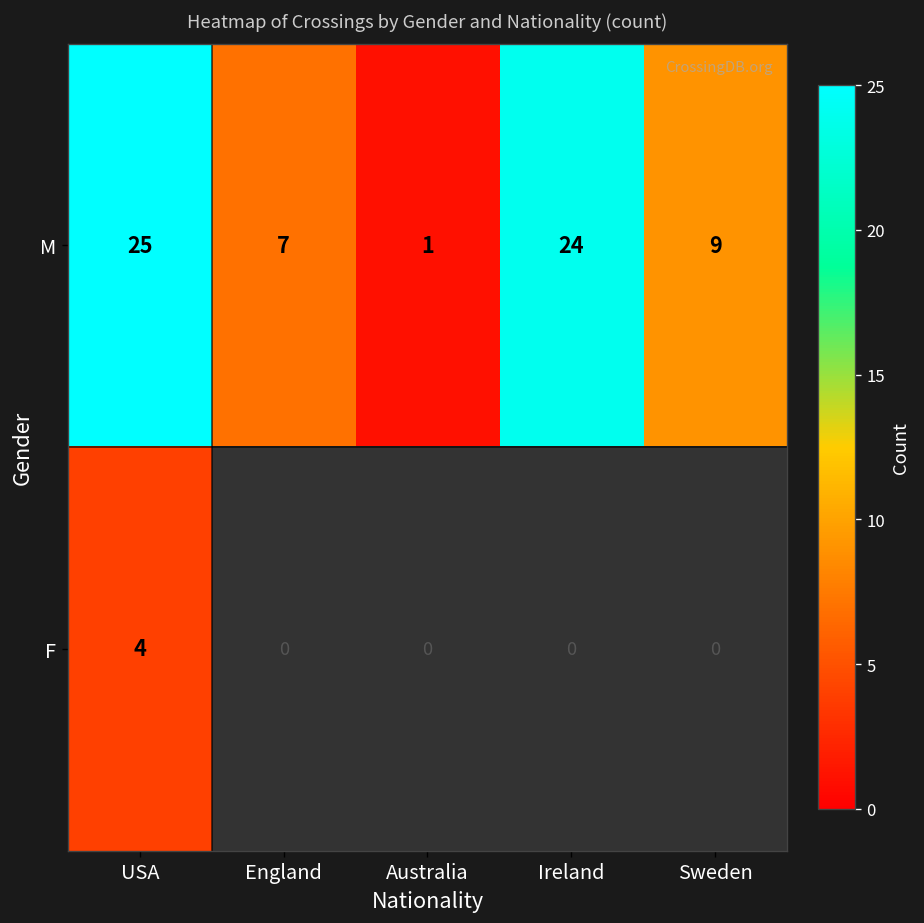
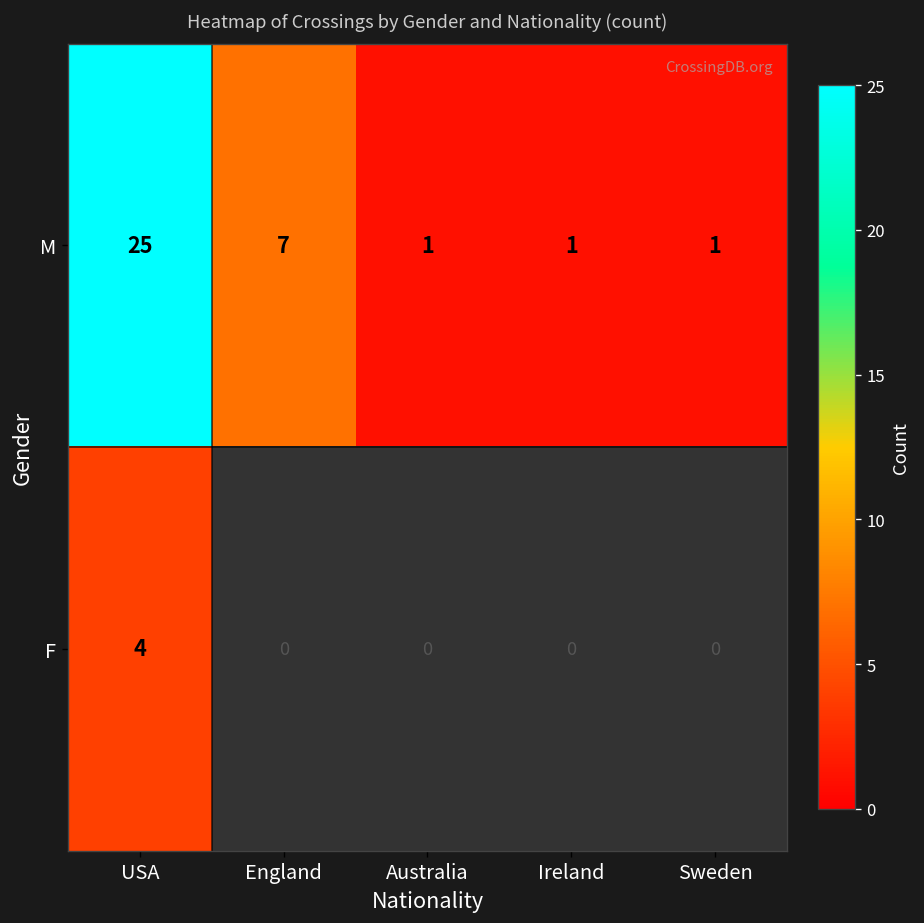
M, Ireland: 24 -> 1
M, Sweden: 9 -> 1
